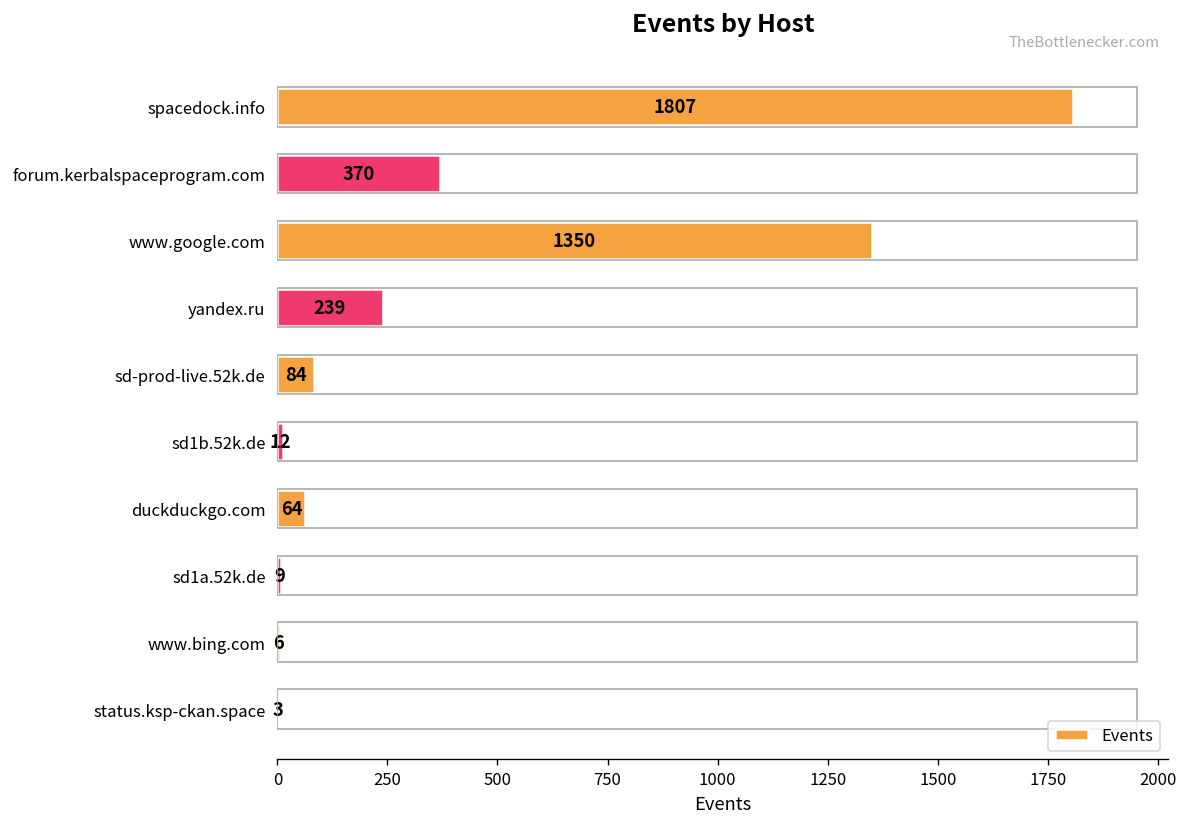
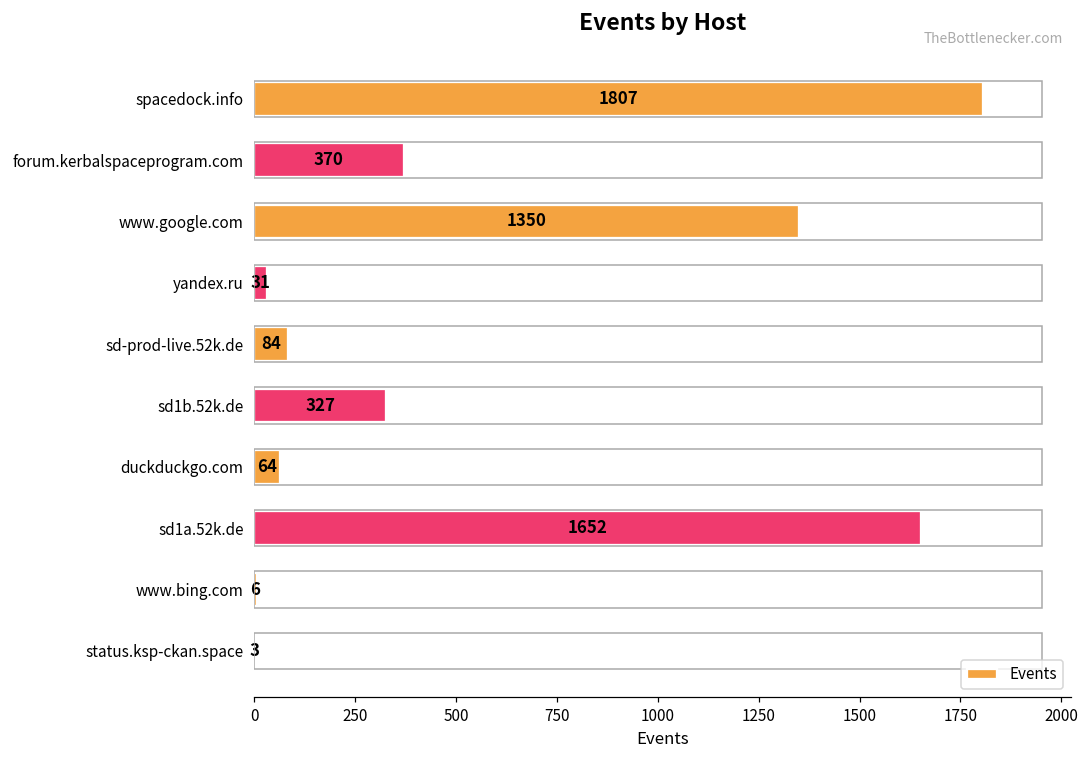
yandex.ru: 239 -> 31
sd1b.52k.de: 12 -> 327
sd1a.52k.de: 9 -> 1652
